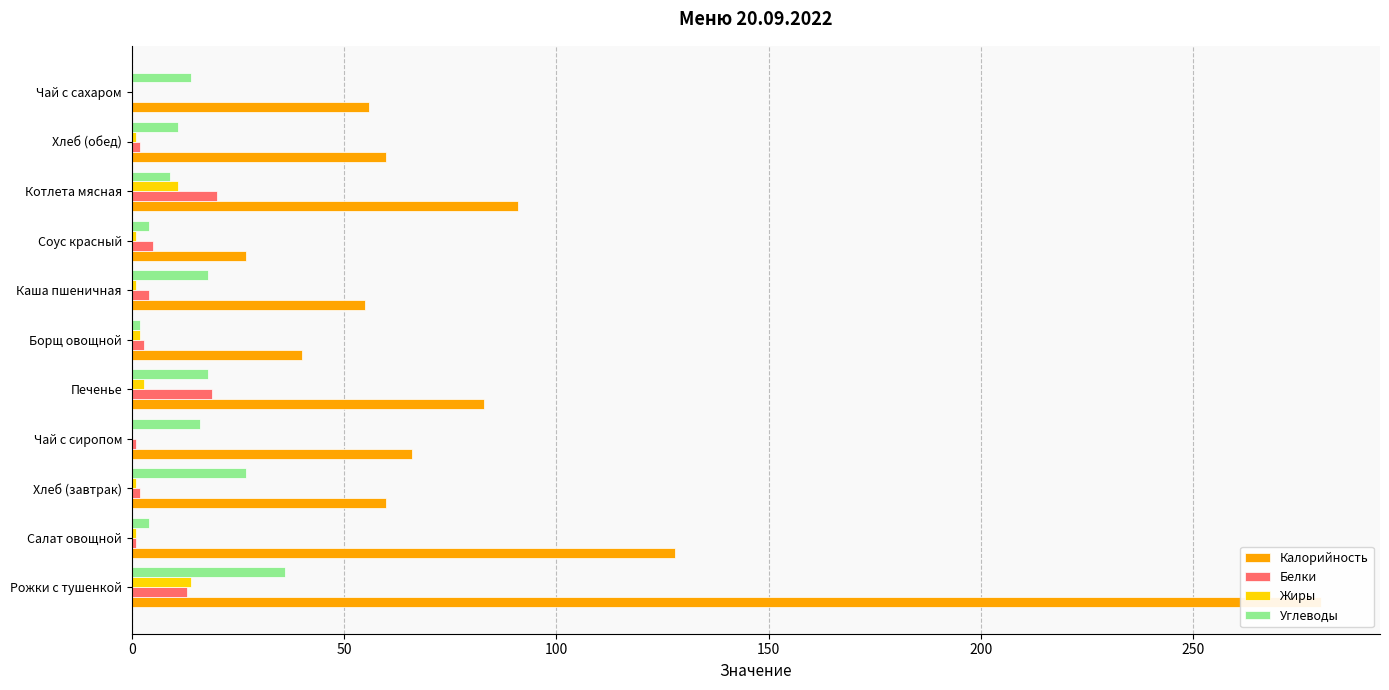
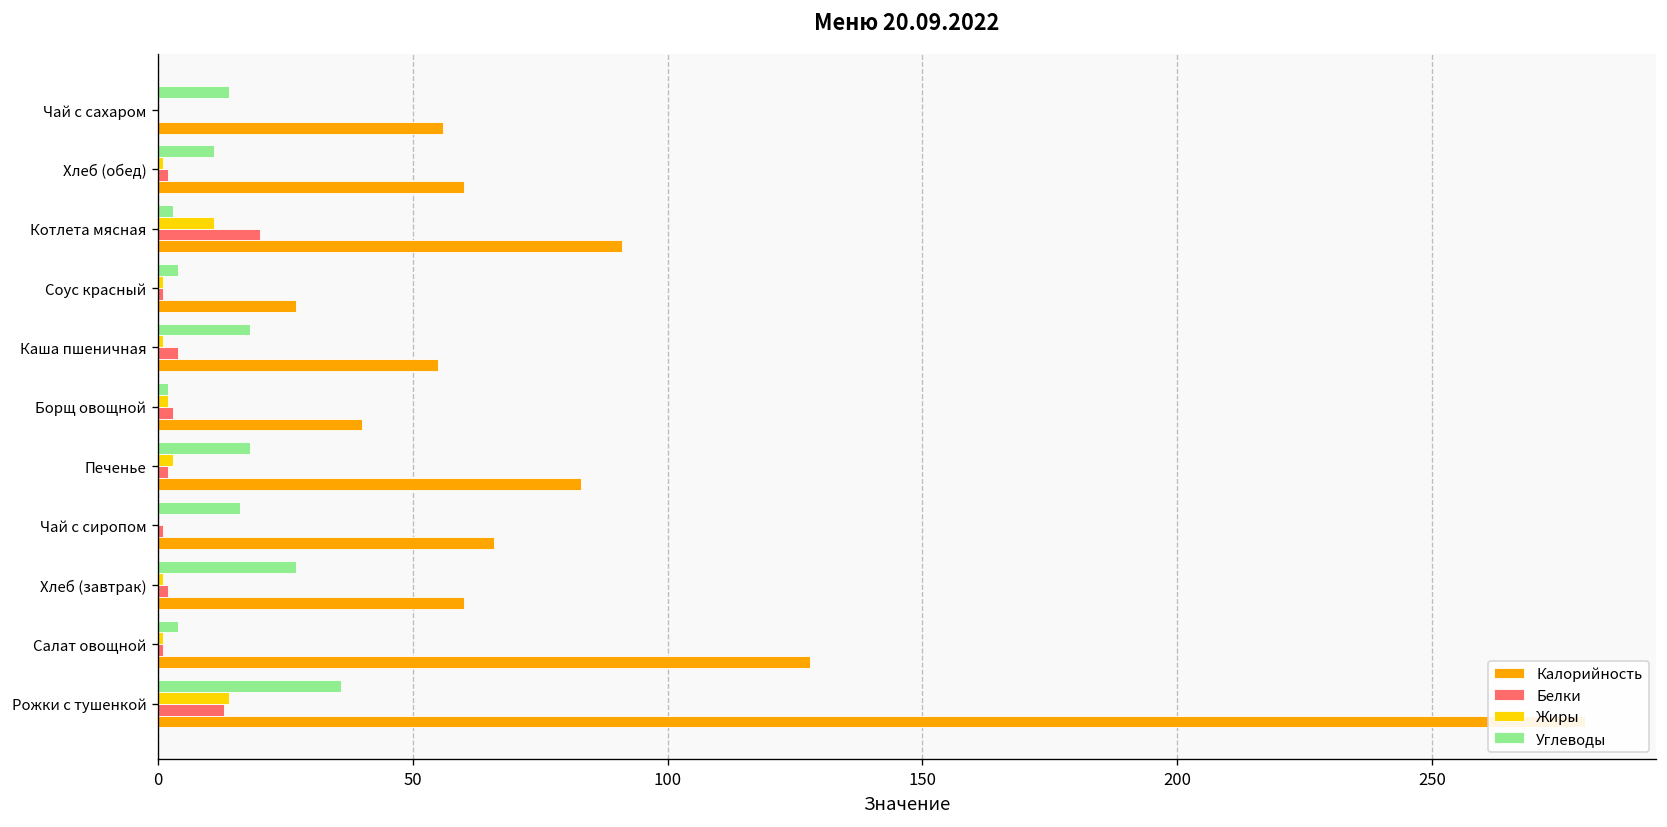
Углеводы, Котлета мясная: 9 -> 3
Белки, Соус красный: 5 -> 1
Белки, Печенье: 19 -> 2
